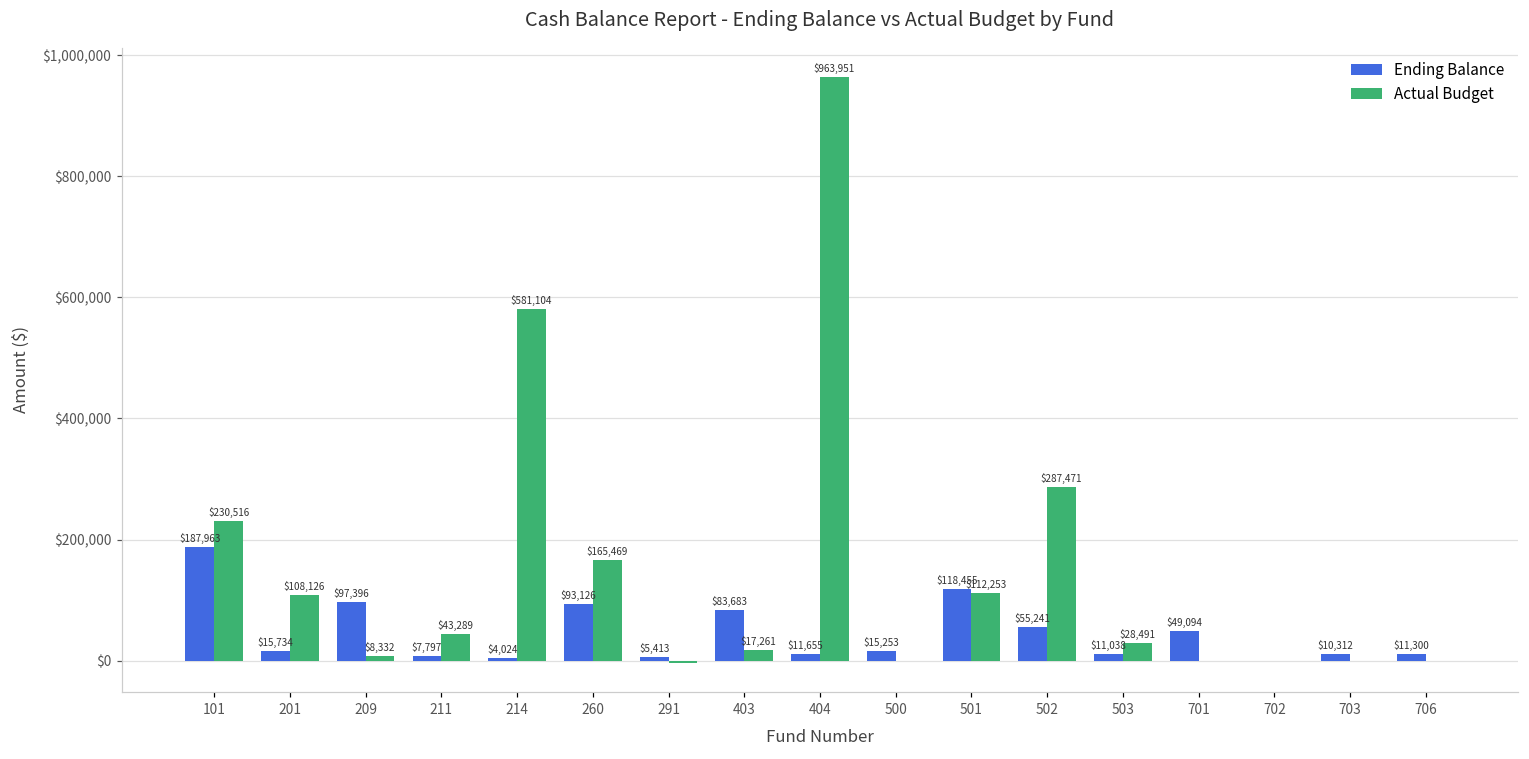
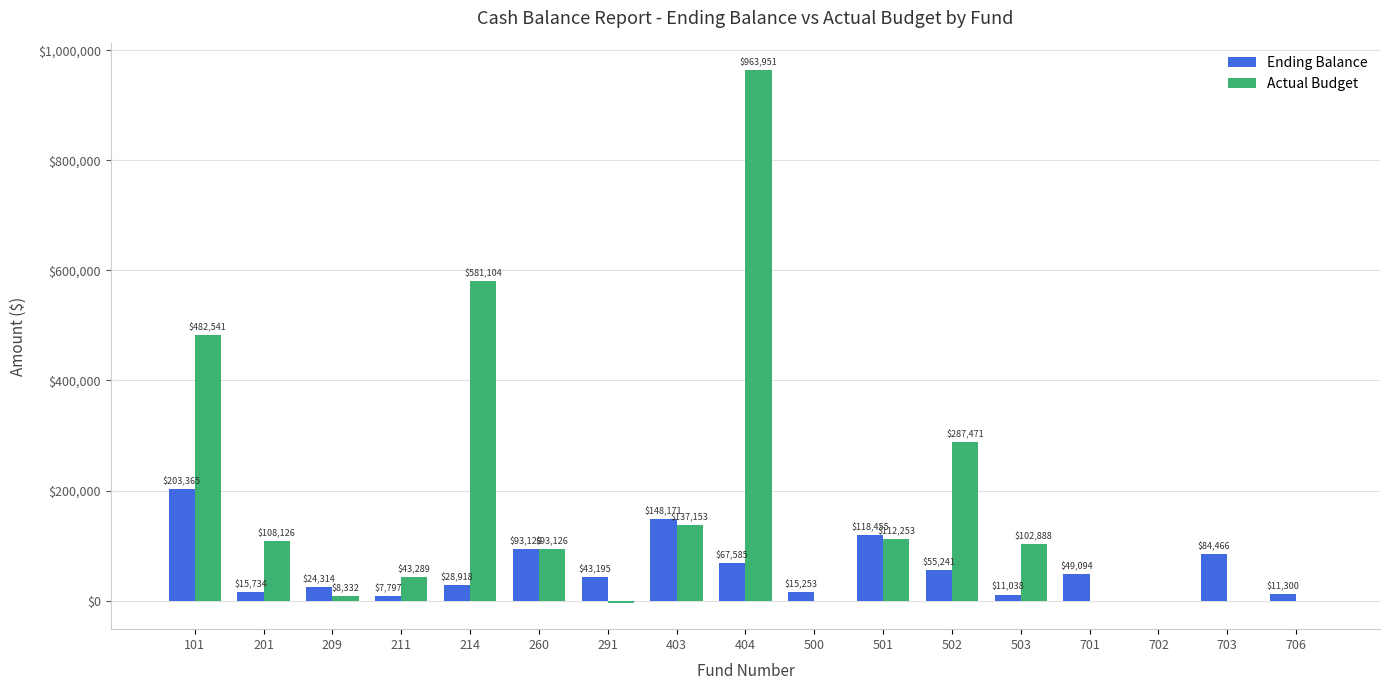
Ending Balance, 101: $187,963 -> $203,365
Actual Budget, 101: $230,516 -> $482,541
Ending Balance, 209: $97,396 -> $24,314
Ending Balance, 214: $4,024 -> $28,918
Actual Budget, 260: $165,469 -> $93,126
Ending Balance, 291: $5,413 -> $43,195
Ending Balance, 403: $83,683 -> $148,171
Actual Budget, 403: $17,261 -> $137,153
Ending Balance, 404: $11,655 -> $67,585
Actual Budget, 503: $28,491 -> $102,888
Ending Balance, 703: $10,312 -> $84,466
